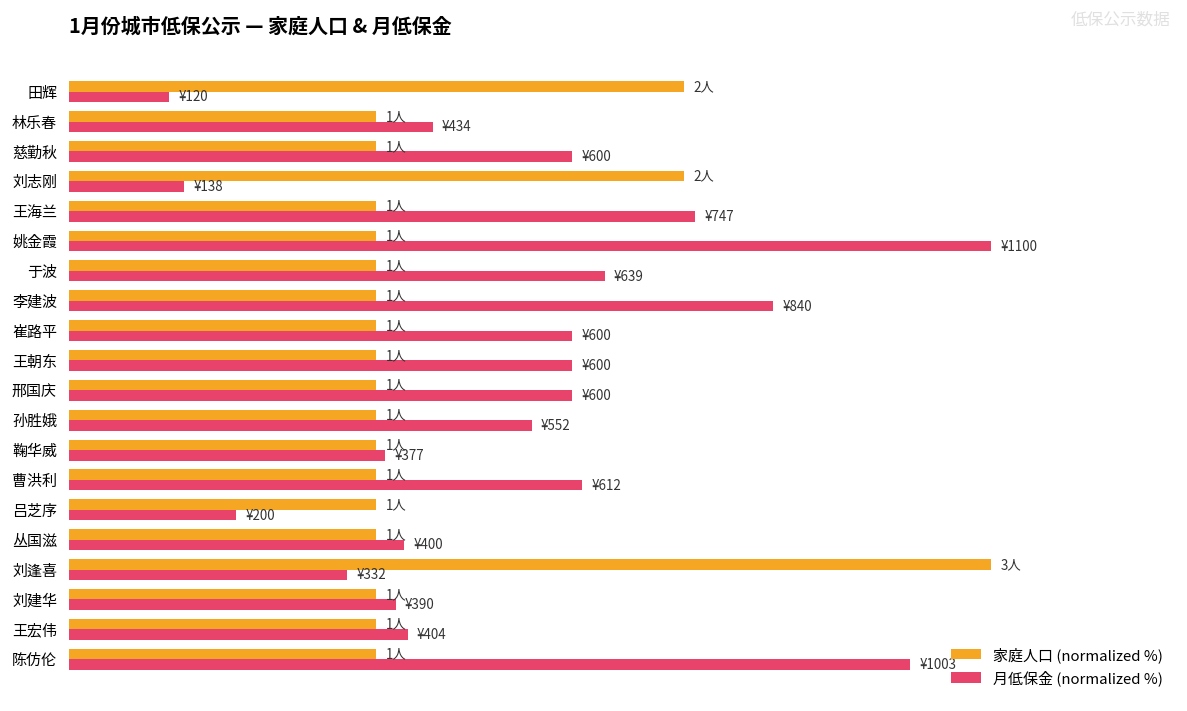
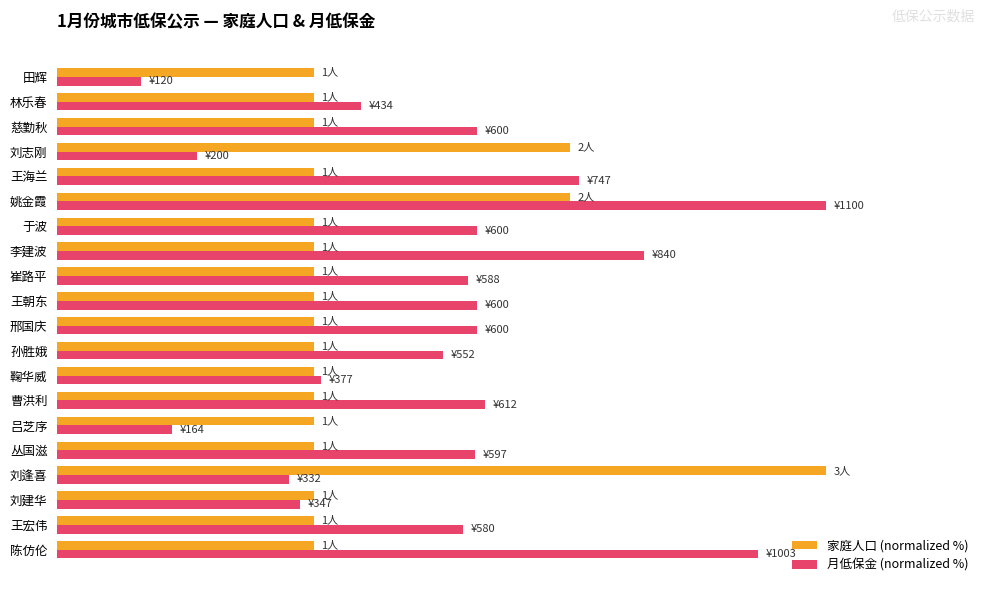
家庭人口 (normalized %), 田辉: 2人 -> 1人
月低保金 (normalized %), 刘志刚: ¥138 -> ¥200
家庭人口 (normalized %), 姚金霞: 1人 -> 2人
月低保金 (normalized %), 于波: ¥639 -> ¥600
月低保金 (normalized %), 崔路平: ¥600 -> ¥588
月低保金 (normalized %), 吕芝序: ¥200 -> ¥164
月低保金 (normalized %), 丛国滋: ¥400 -> ¥597
月低保金 (normalized %), 刘建华: ¥390 -> ¥347
月低保金 (normalized %), 王宏伟: ¥404 -> ¥580
